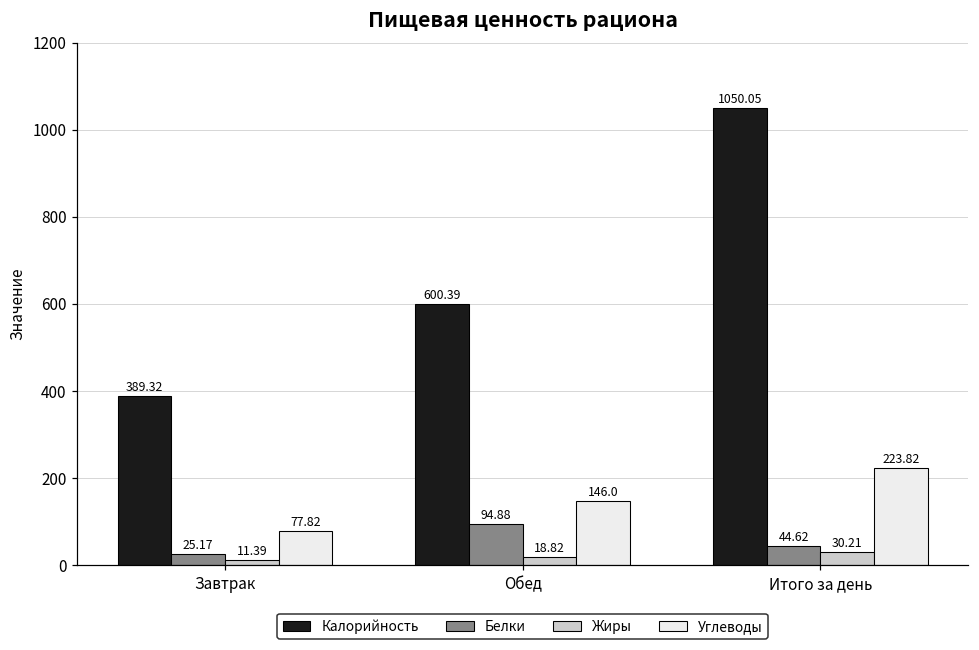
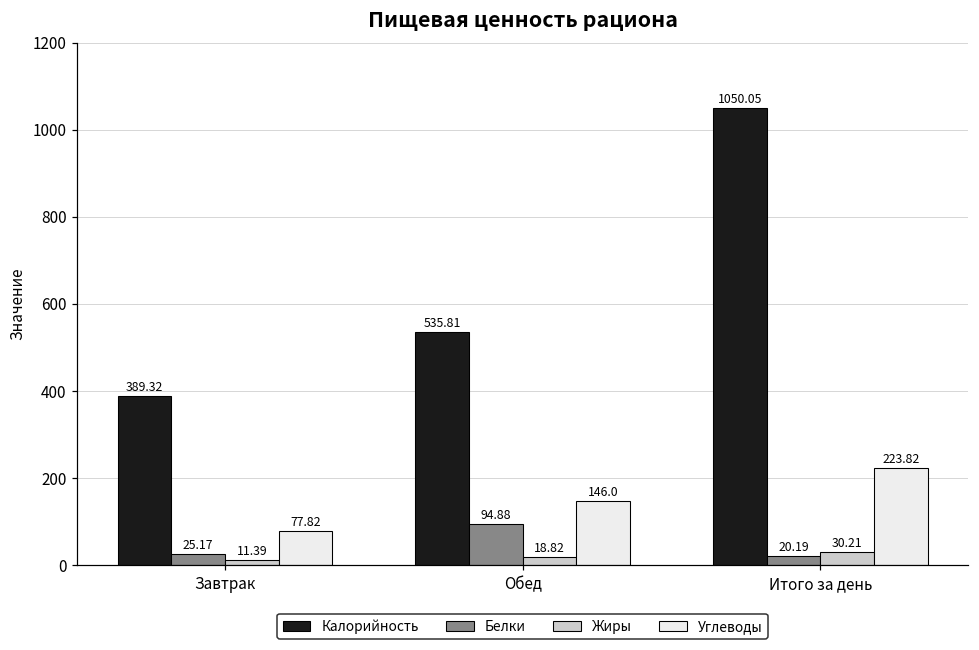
Калорийность, Обед: 600.39 -> 535.81
Белки, Итого за день: 44.62 -> 20.19
